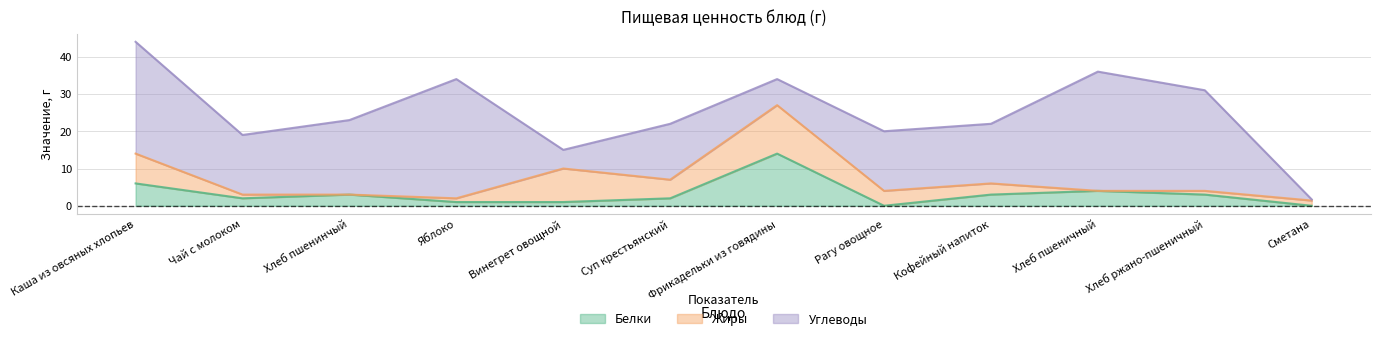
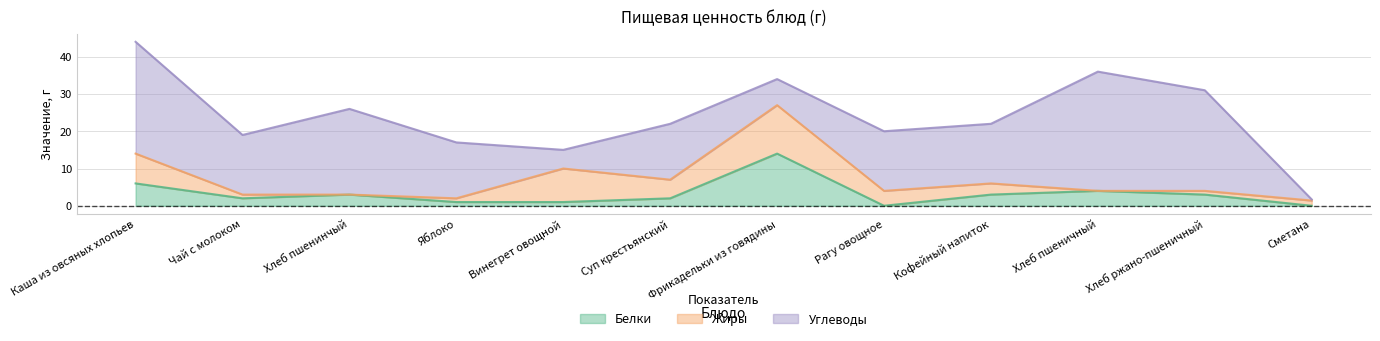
Углеводы, Хлеб пшенинчый: 20 -> 23
Углеводы, Яблоко: 32 -> 15
